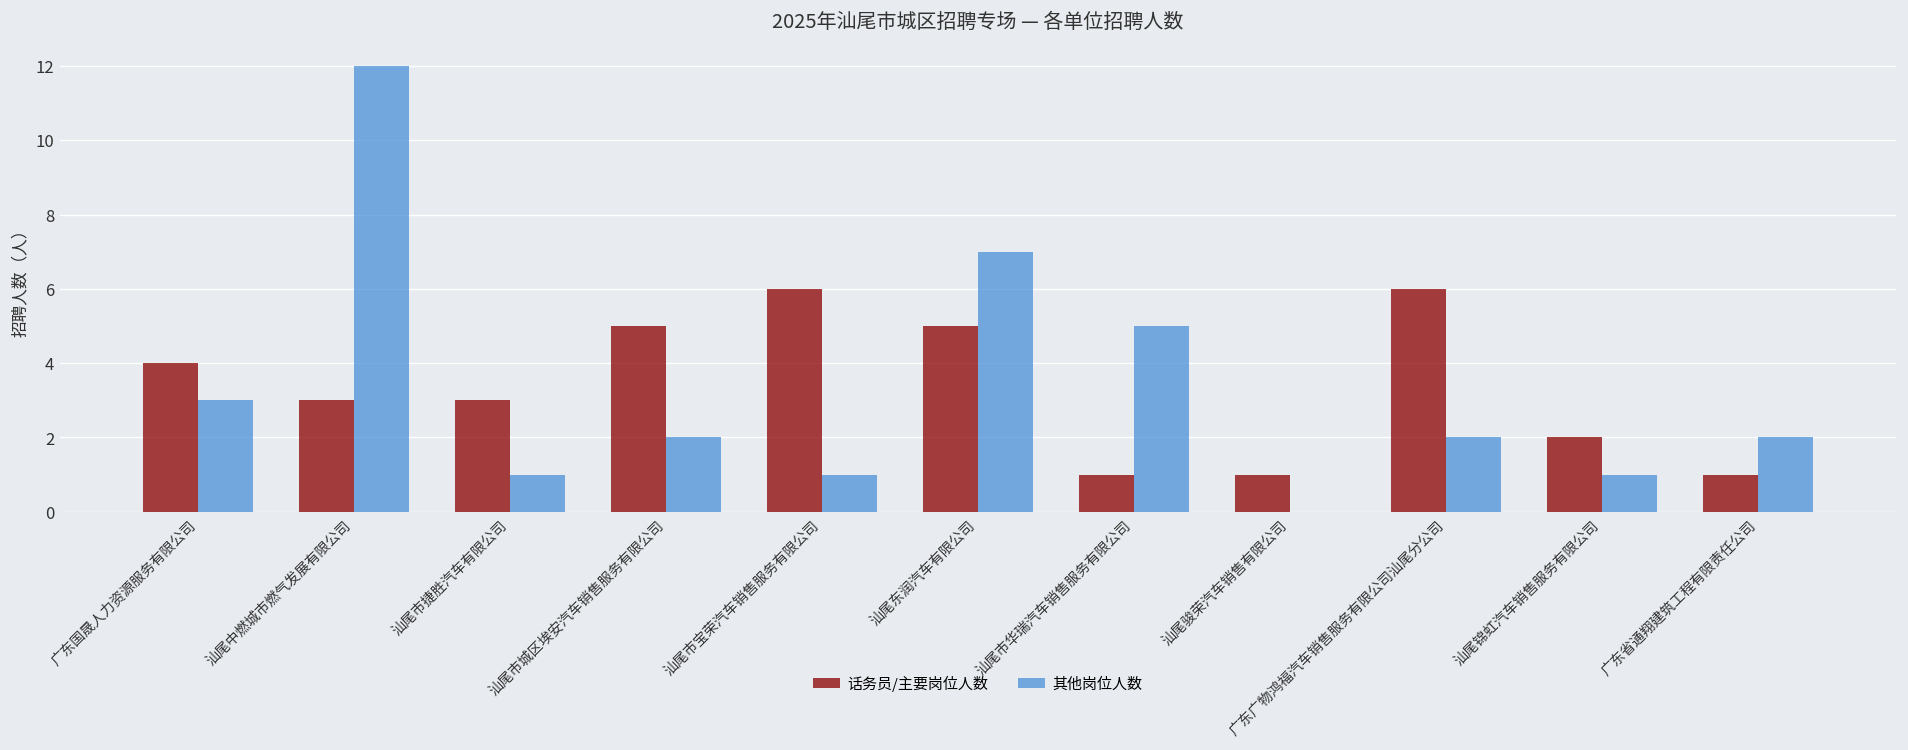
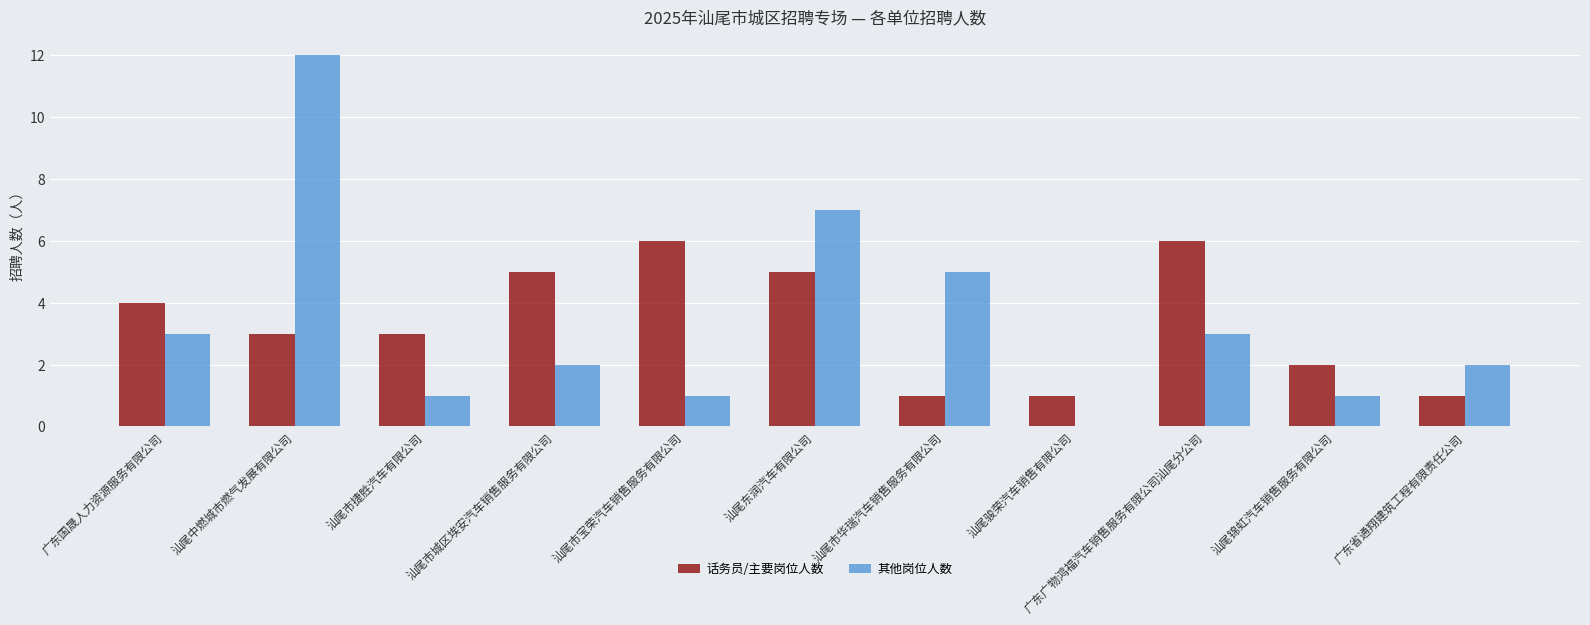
其他岗位人数, 广东广物鸿福汽车销售服务有限公司汕尾分公司: 2 -> 3
